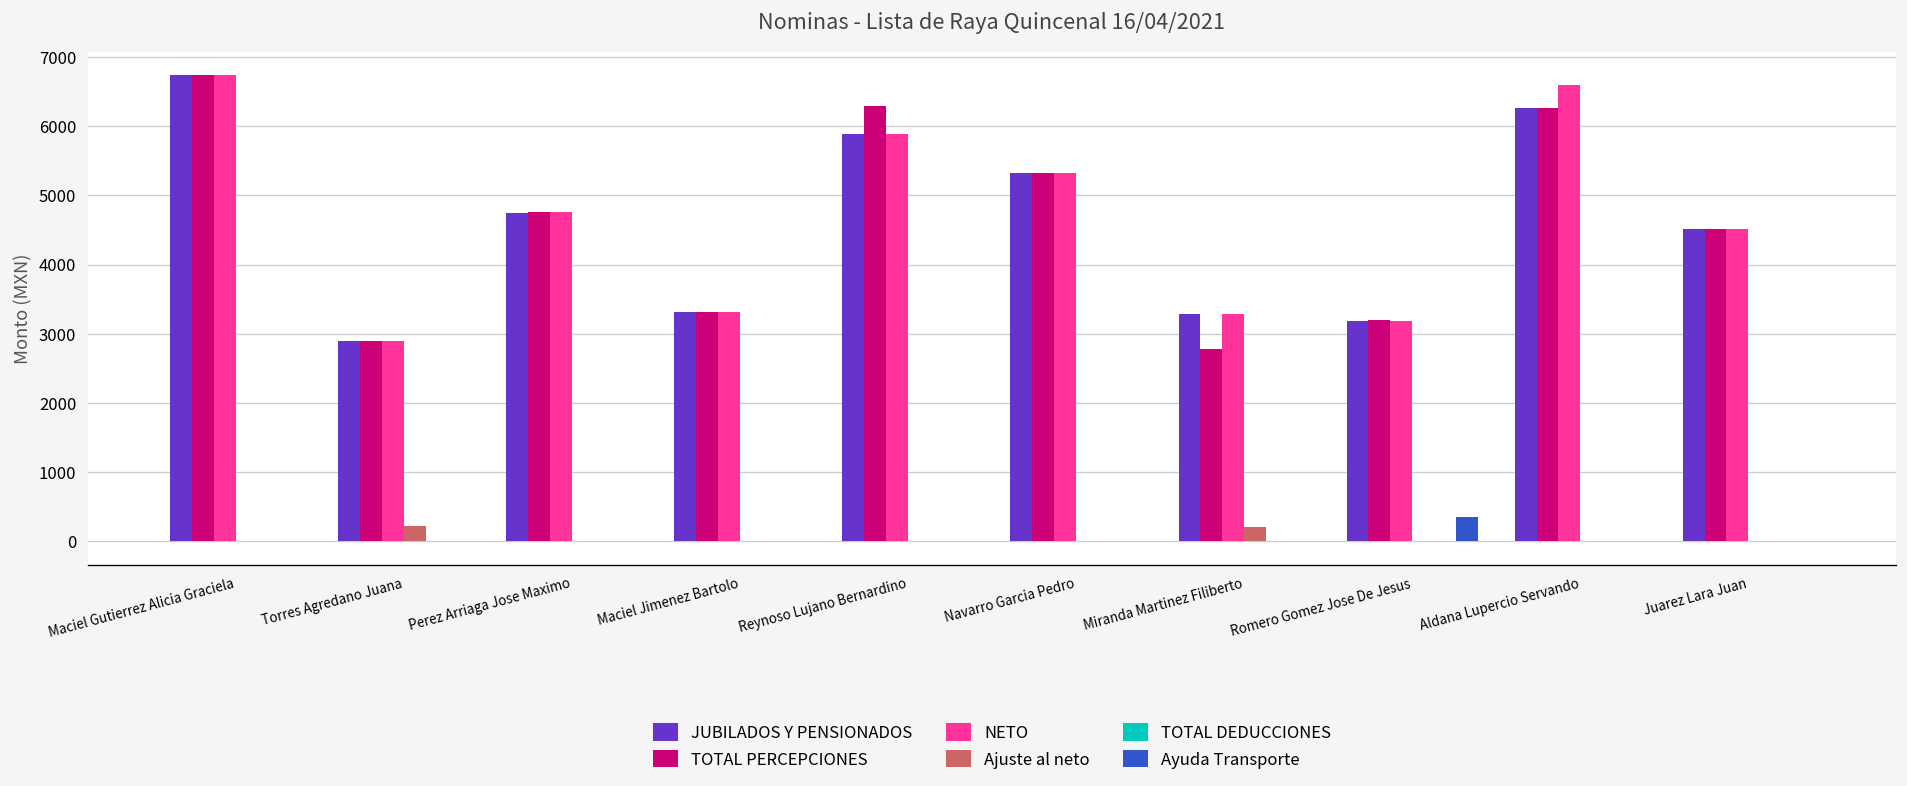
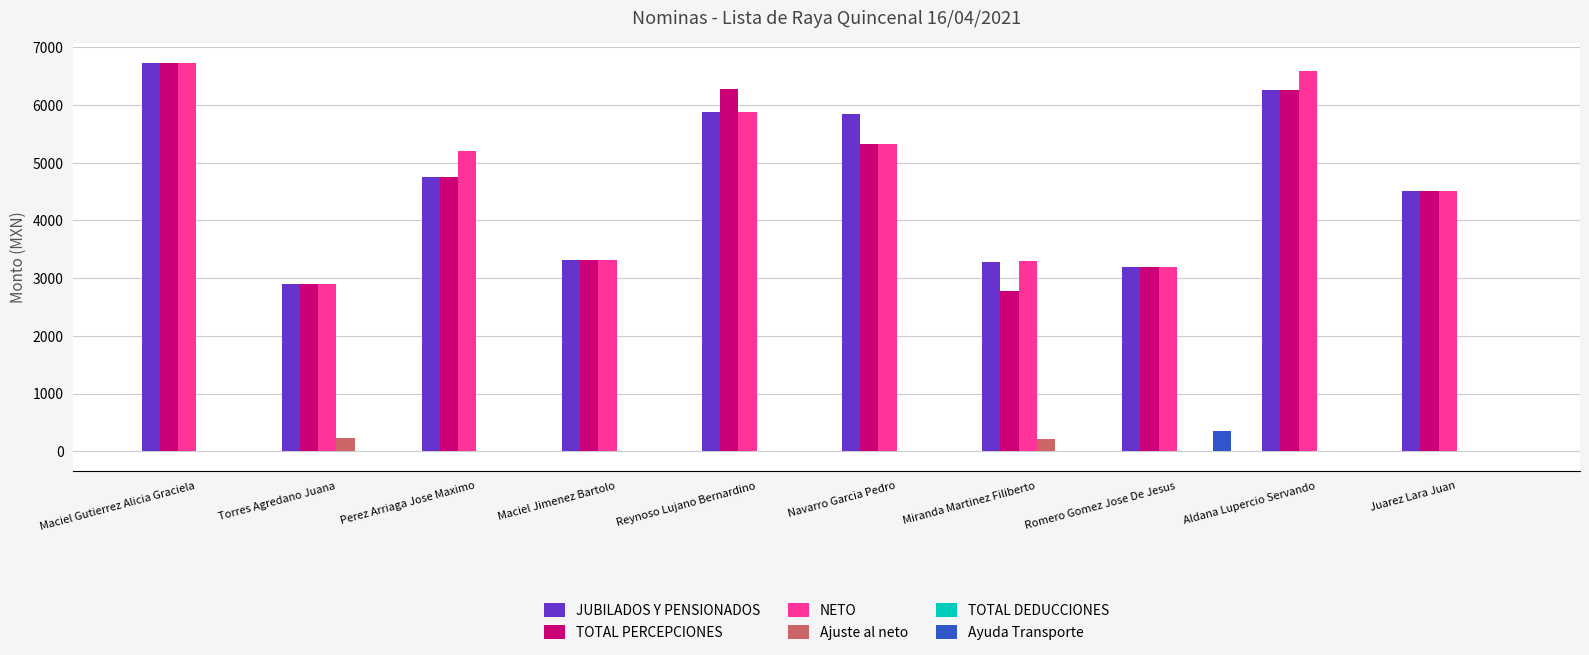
NETO, Perez Arriaga Jose Maximo: 4800 -> 5200
JUBILADOS Y PENSIONADOS, Navarro Garcia Pedro: 5300 -> 5800
